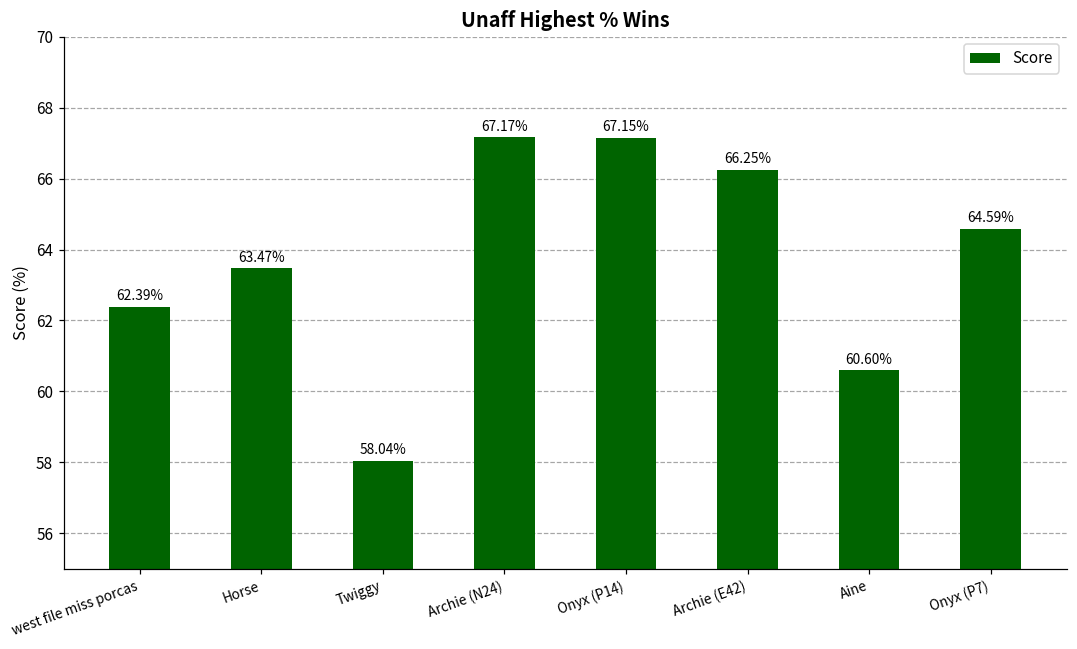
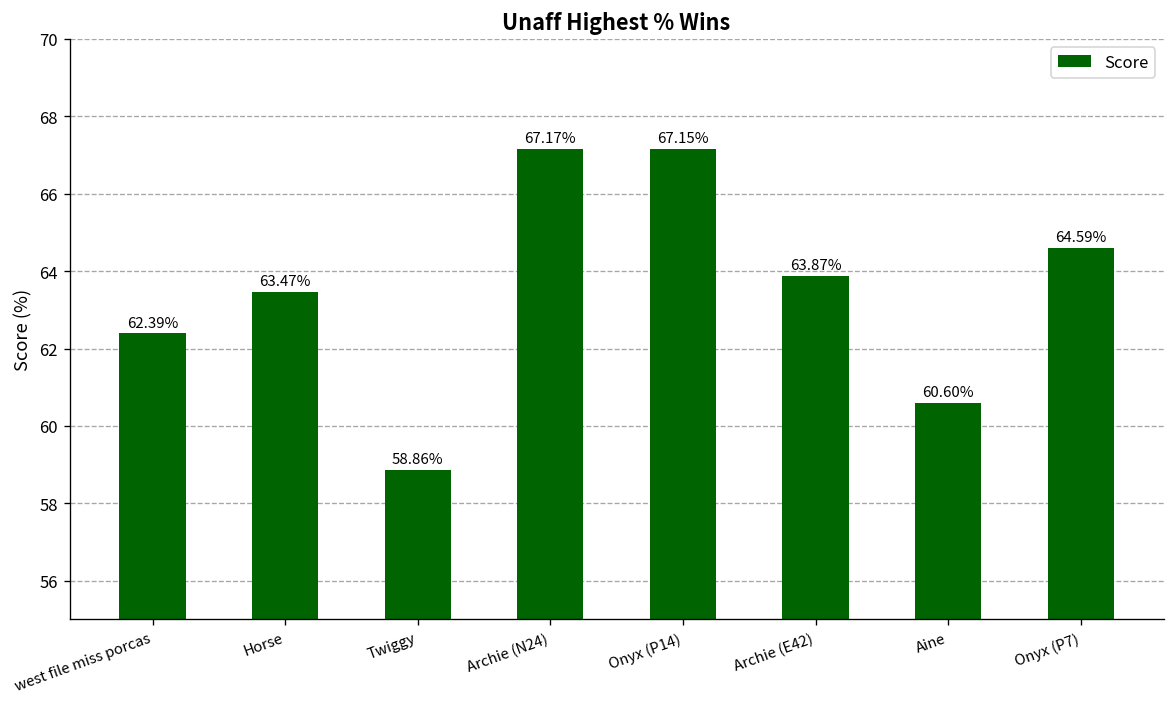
Twiggy: 58.04% -> 58.86%
Archie (E42): 66.25% -> 63.87%
